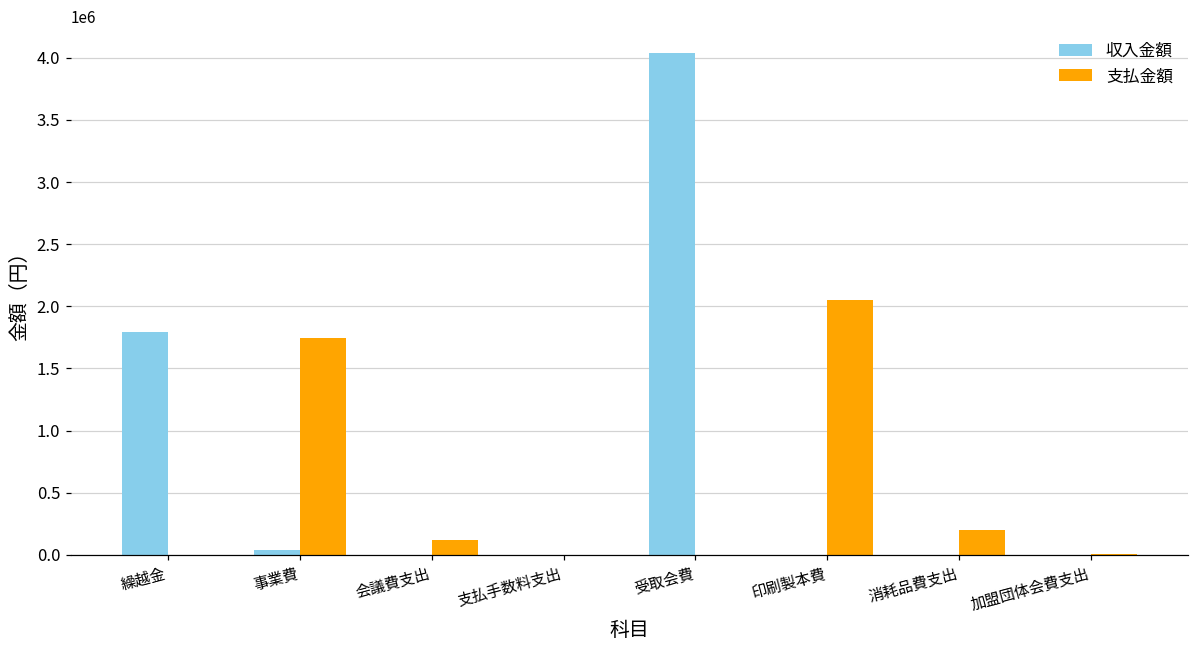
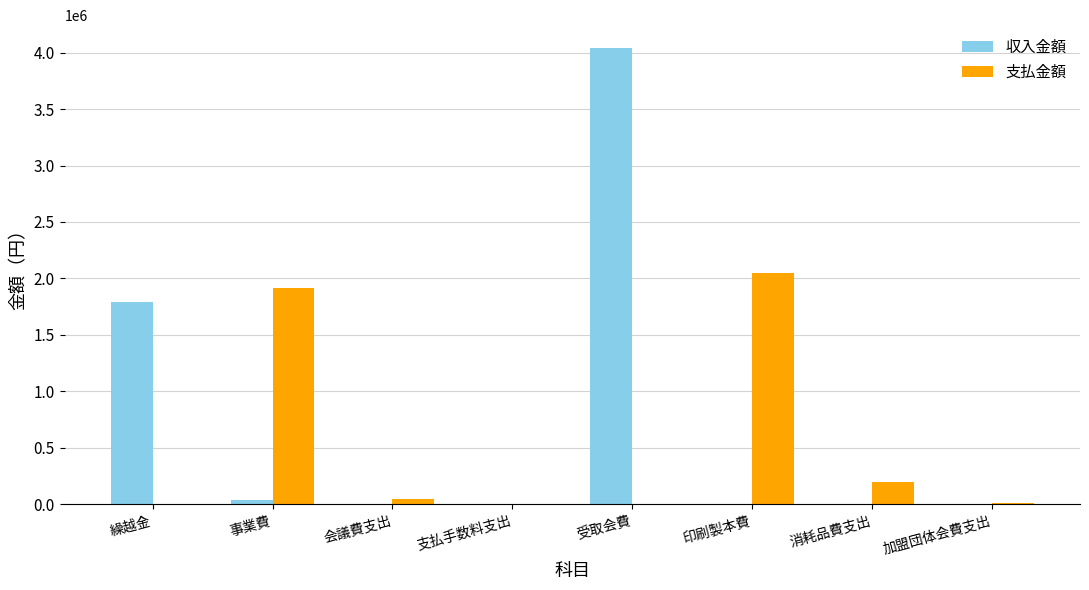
支払金額, 事業費: 1740000 -> 1920000
支払金額, 会議費支出: 120000 -> 40000
